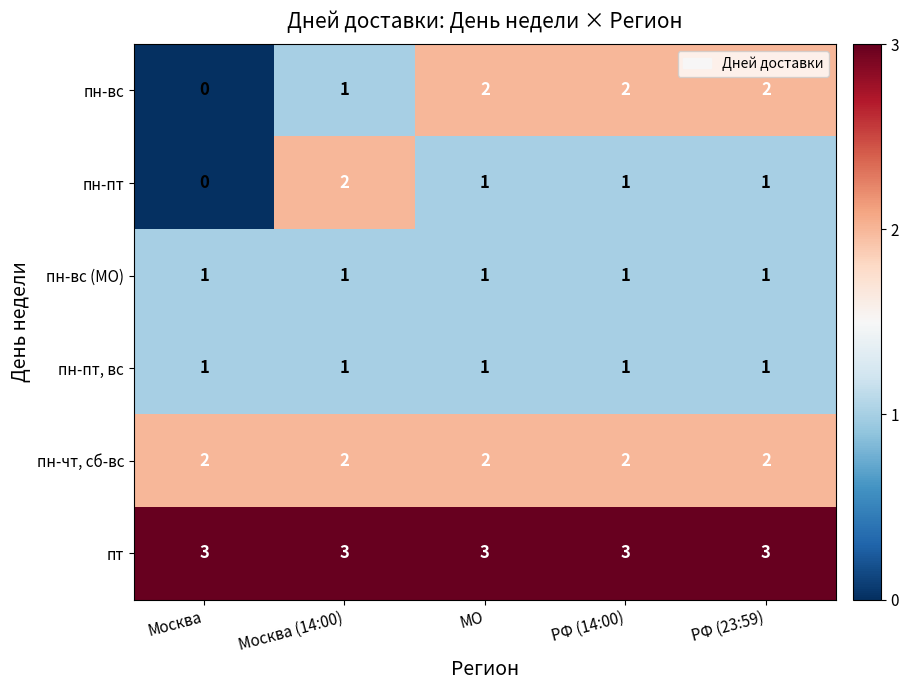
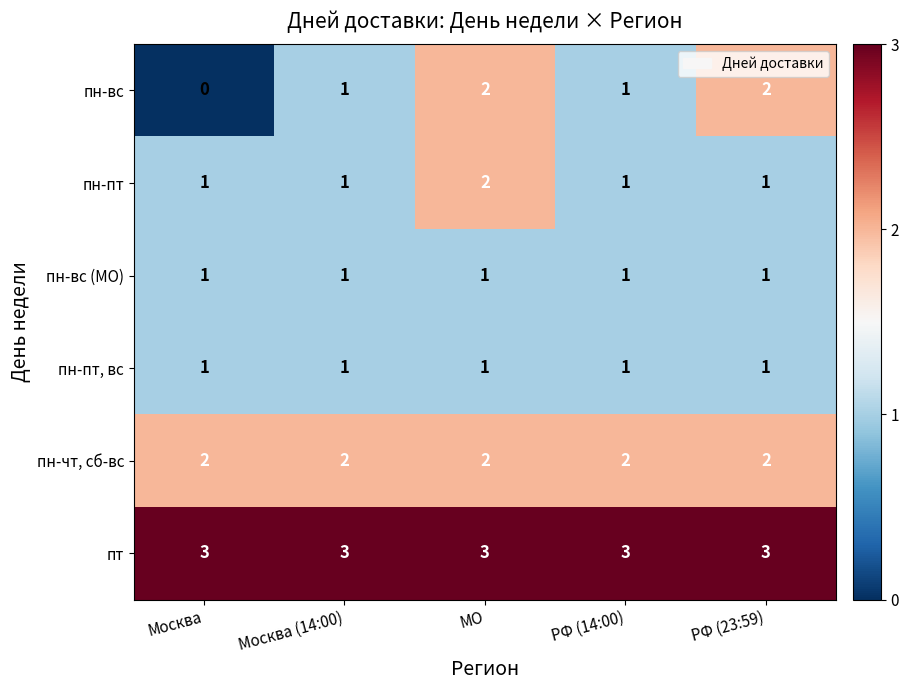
пн-вс, РФ (14:00): 2 -> 1
пн-пт, Москва: 0 -> 1
пн-пт, Москва (14:00): 2 -> 1
пн-пт, МO: 1 -> 2
